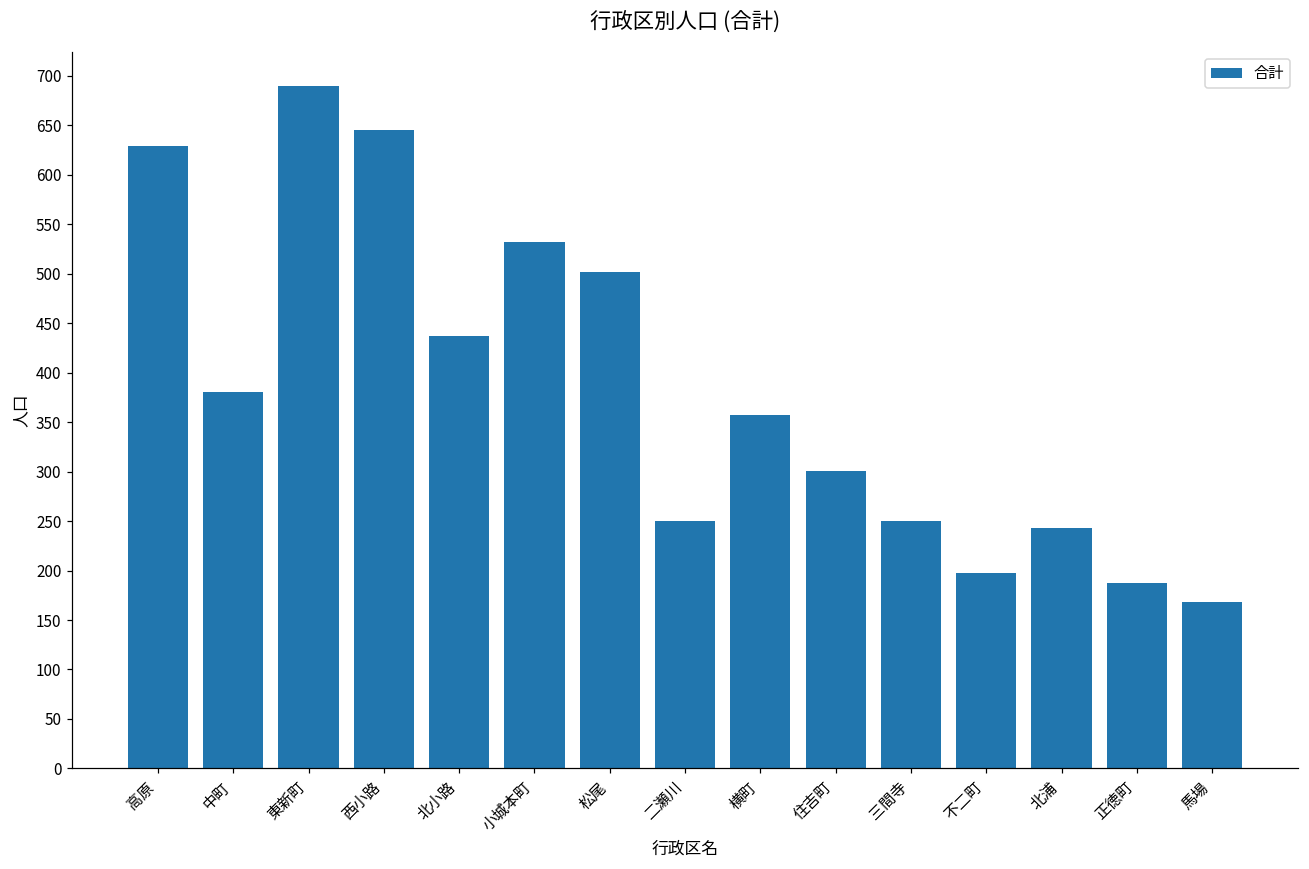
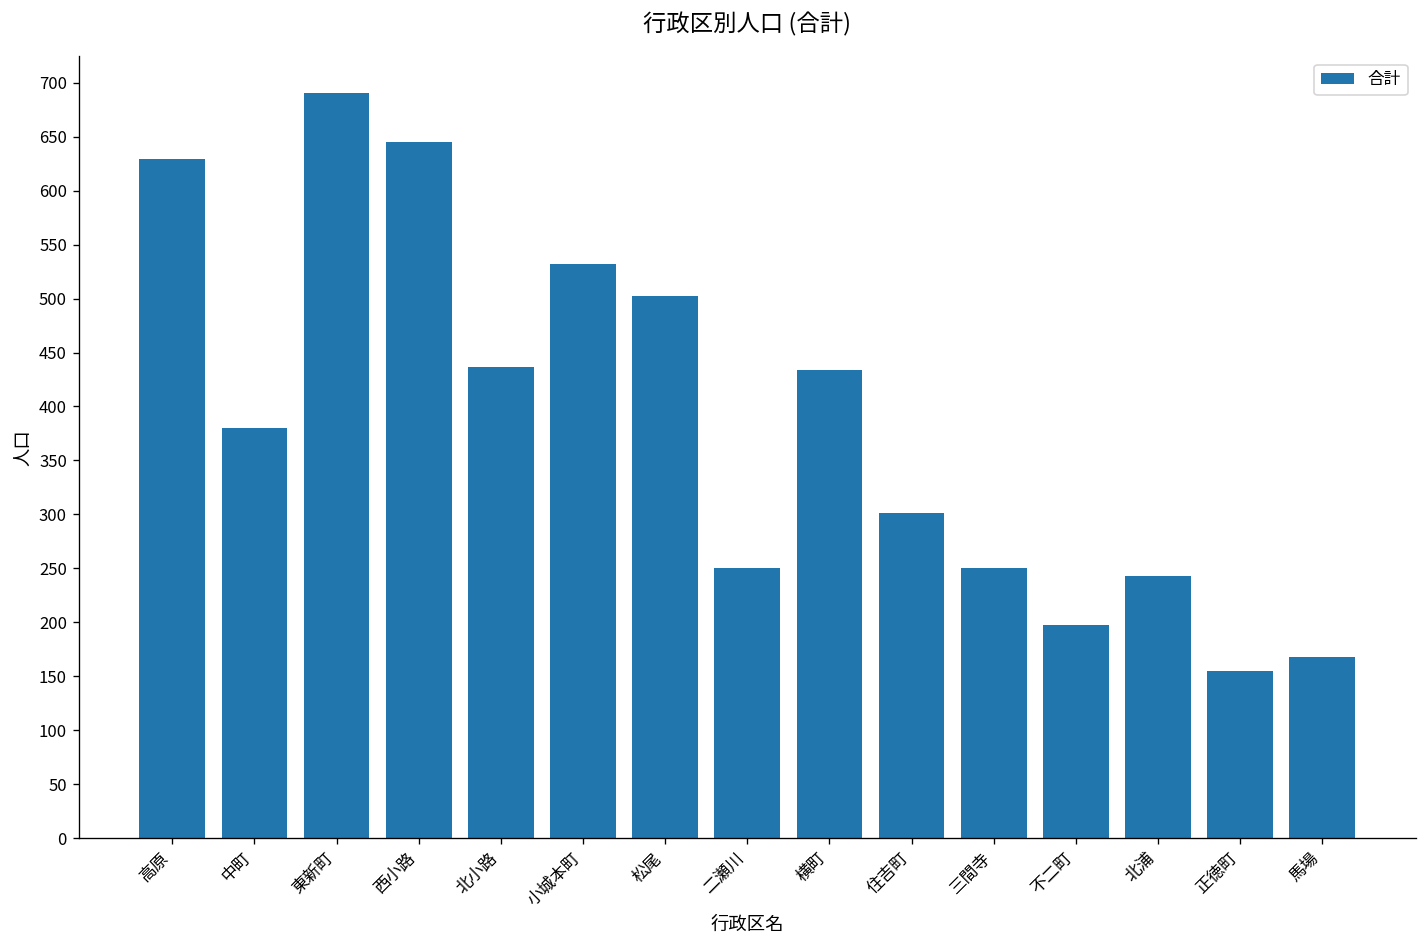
横町: 360 -> 430
正徳町: 190 -> 160
